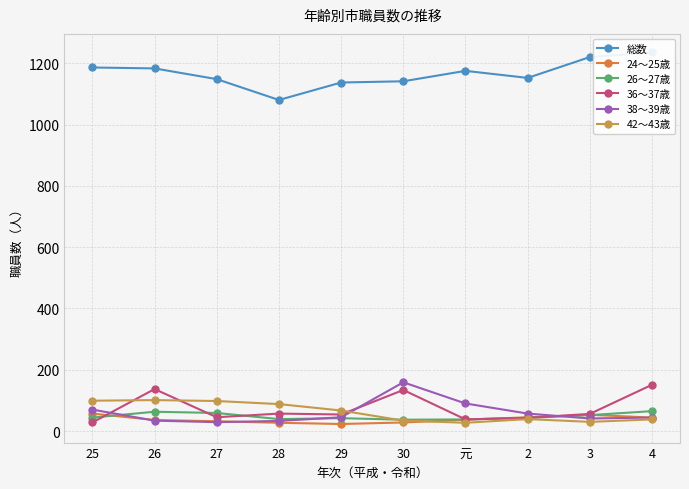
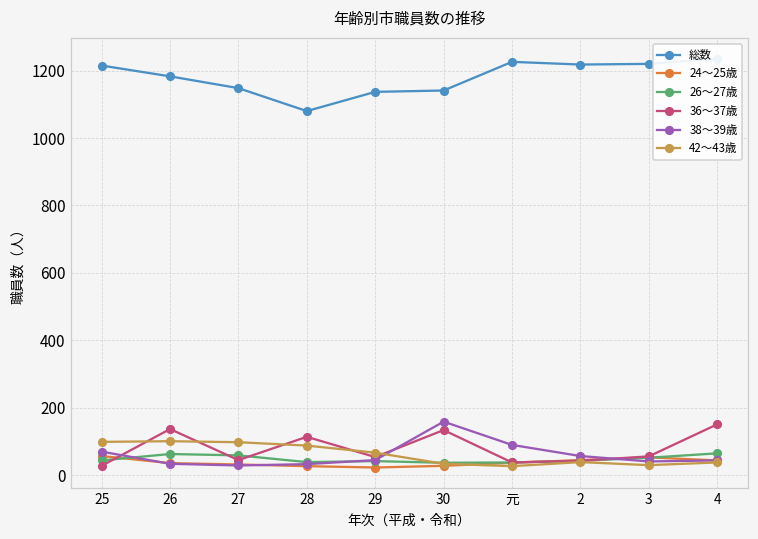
総数, 25: 1190 -> 1220
36～37歳, 28: 60 -> 110
総数, 元: 1180 -> 1230
総数, 2: 1150 -> 1220
